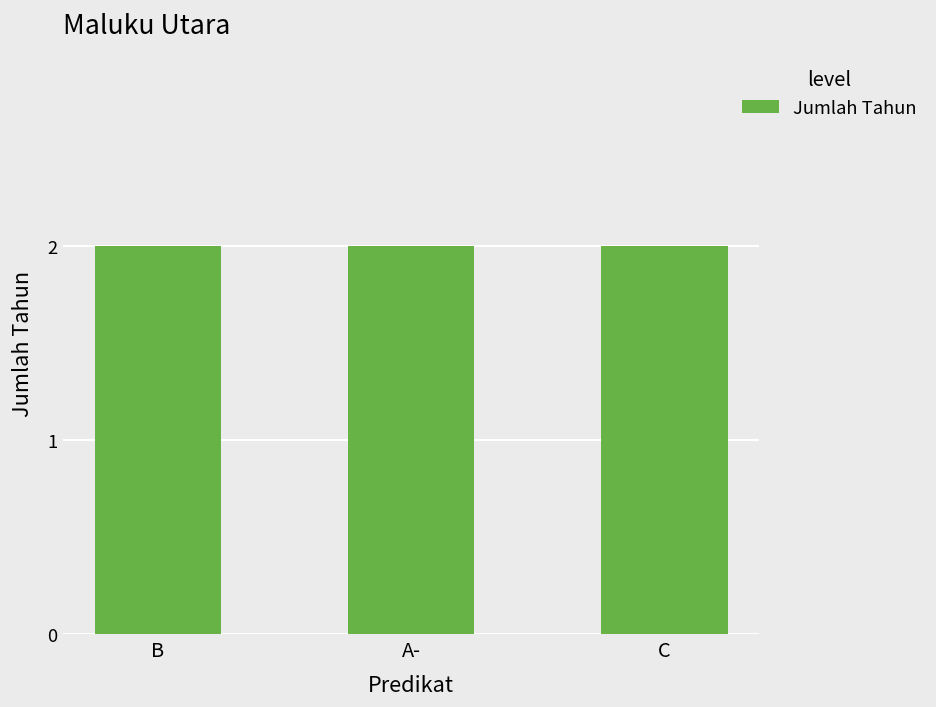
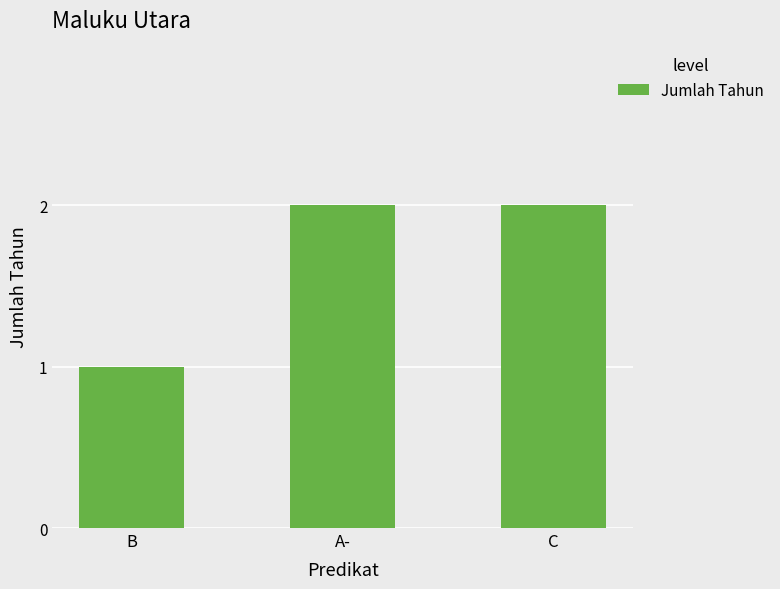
B: 2 -> 1
